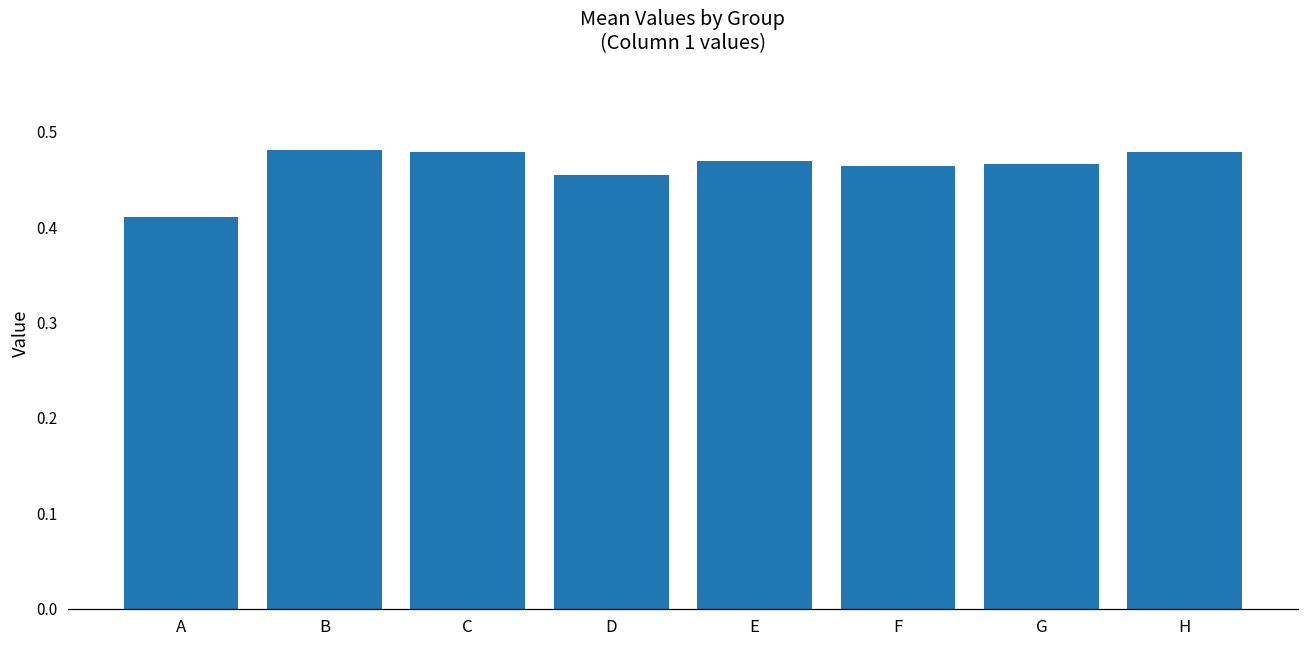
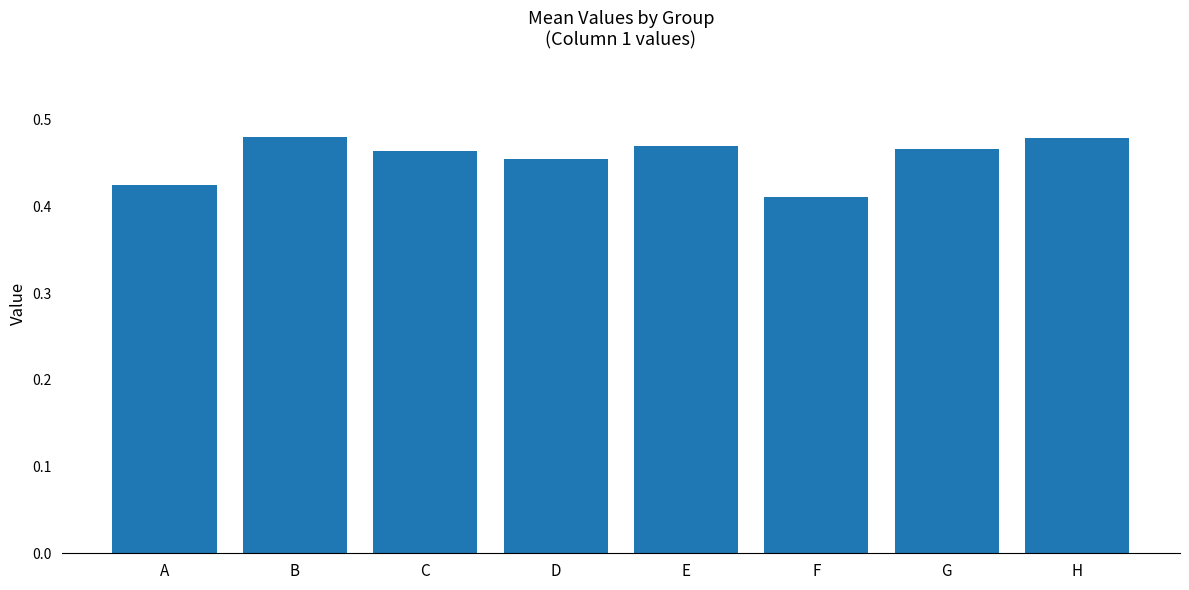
A: 0.41 -> 0.42
C: 0.48 -> 0.46
F: 0.46 -> 0.41
